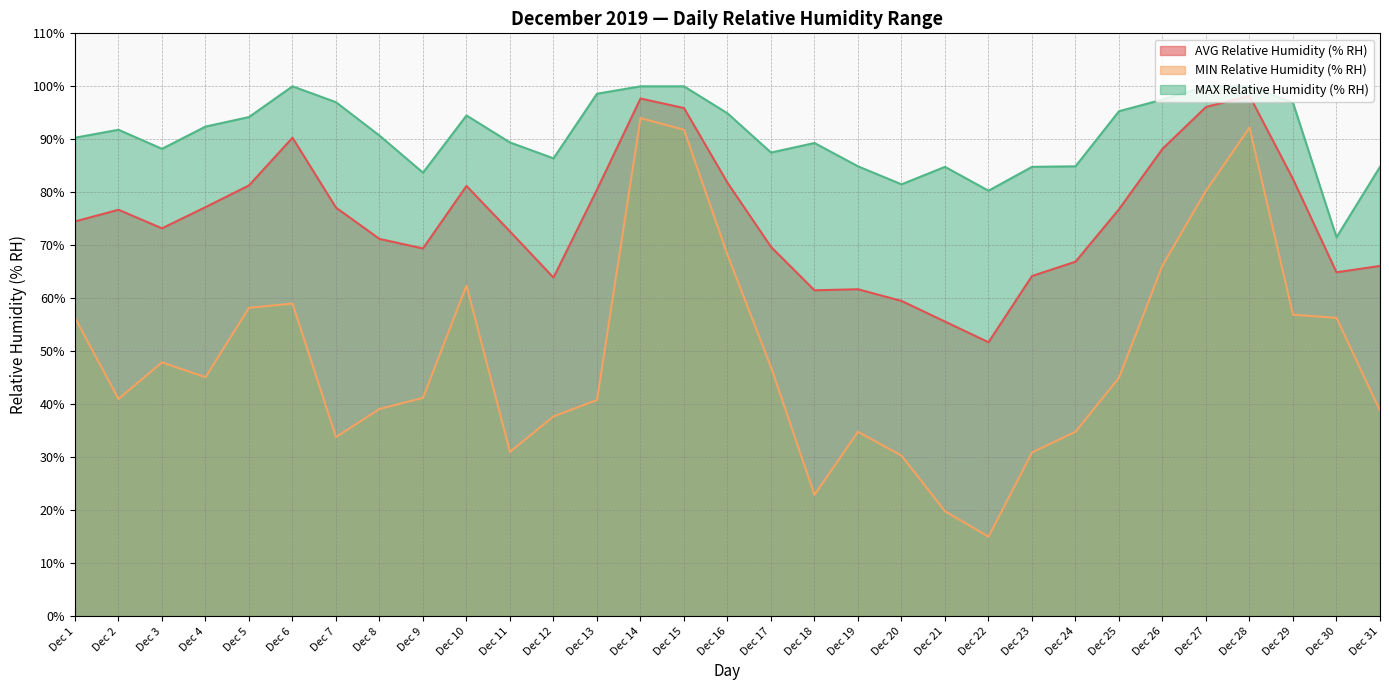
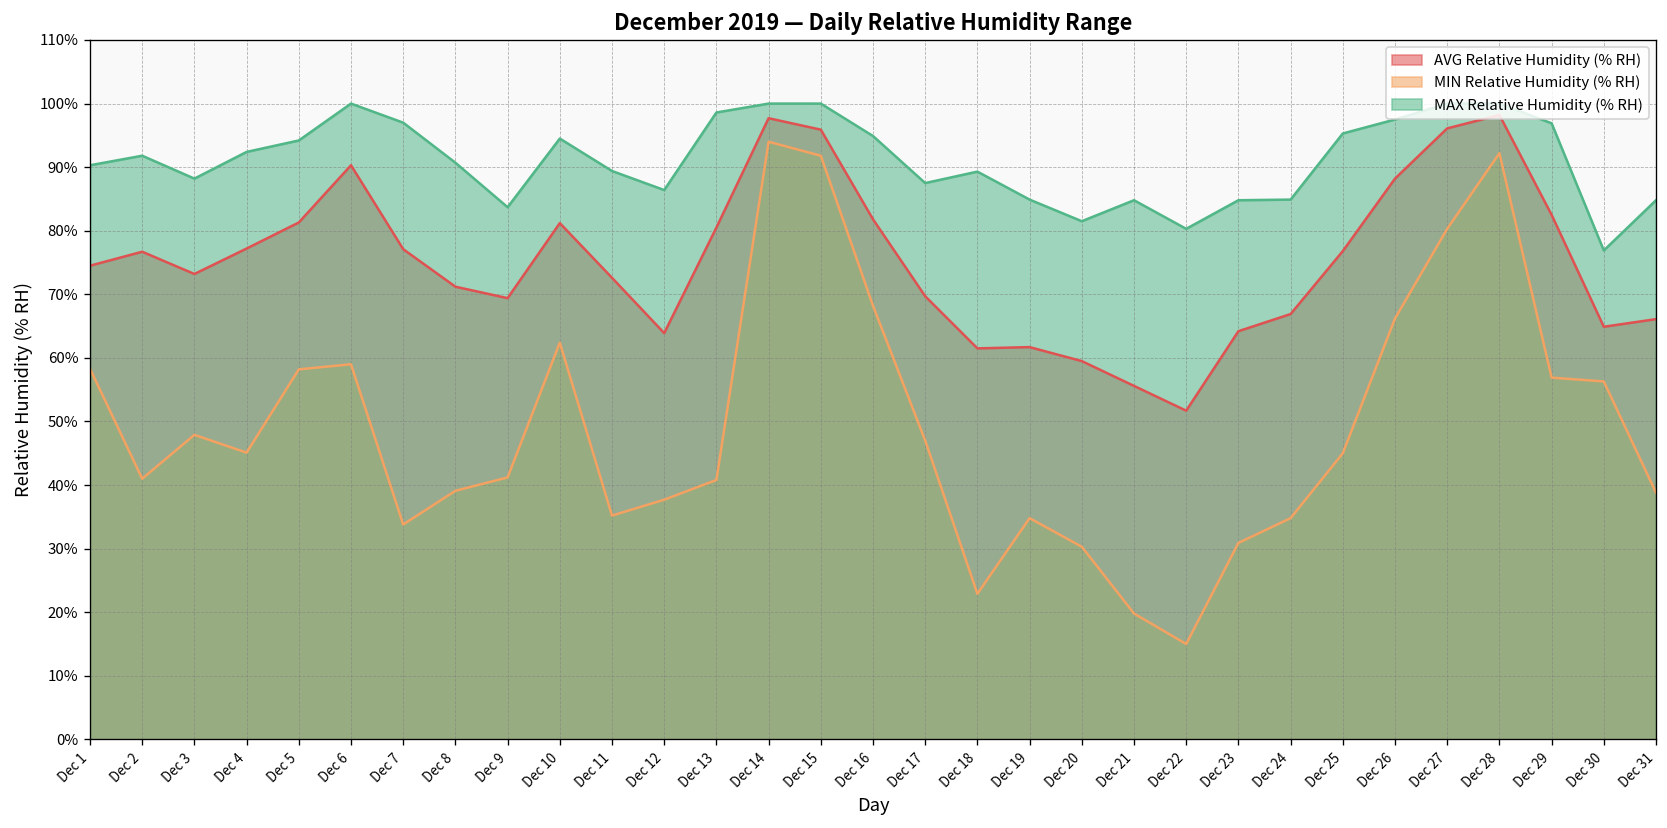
MIN Relative Humidity (% RH), Dec 1: 56% -> 58%
MIN Relative Humidity (% RH), Dec 11: 31% -> 35%
MAX Relative Humidity (% RH), Dec 30: 72% -> 77%
